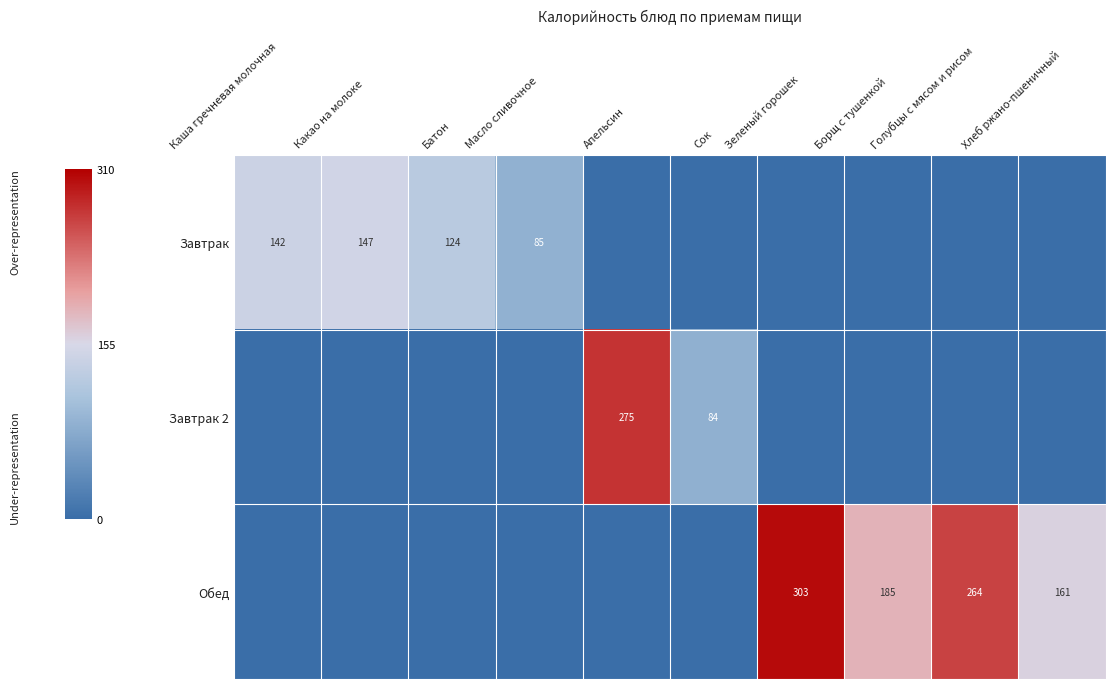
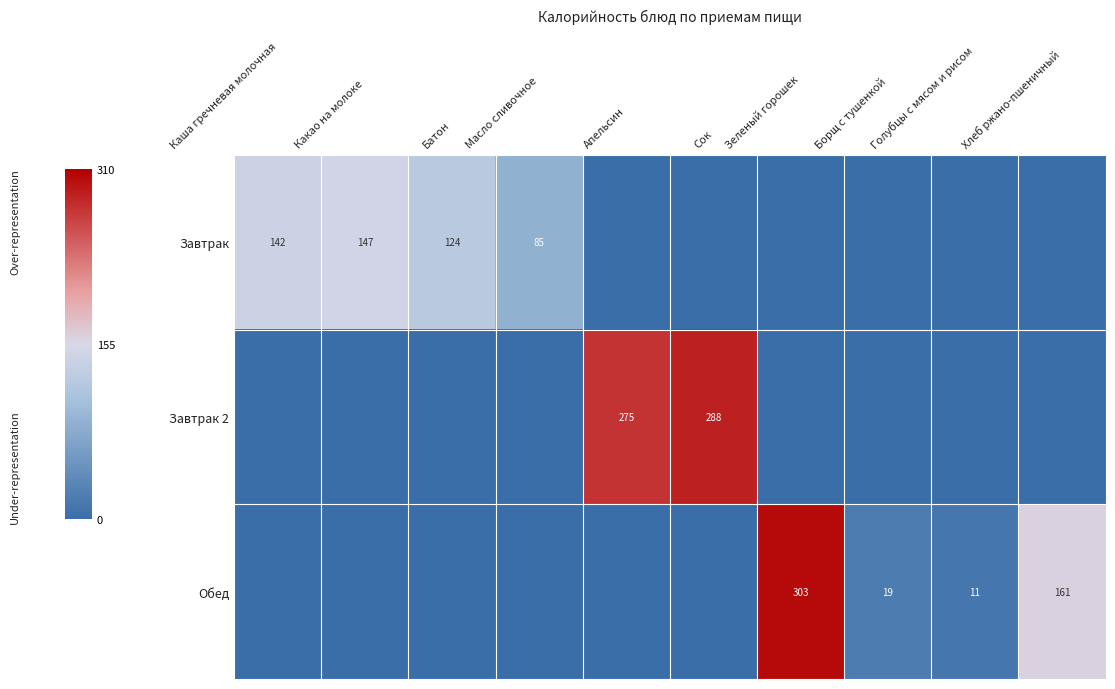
Завтрак 2, Сок: 84 -> 288
Обед, Борщ с тушенкой: 185 -> 19
Обед, Голубцы с мясом и рисом: 264 -> 11
